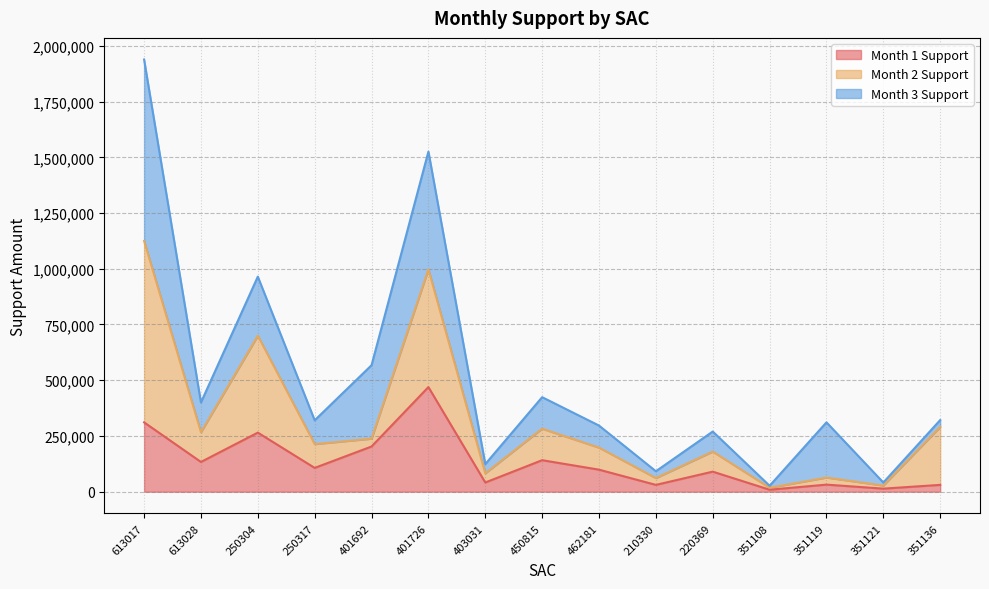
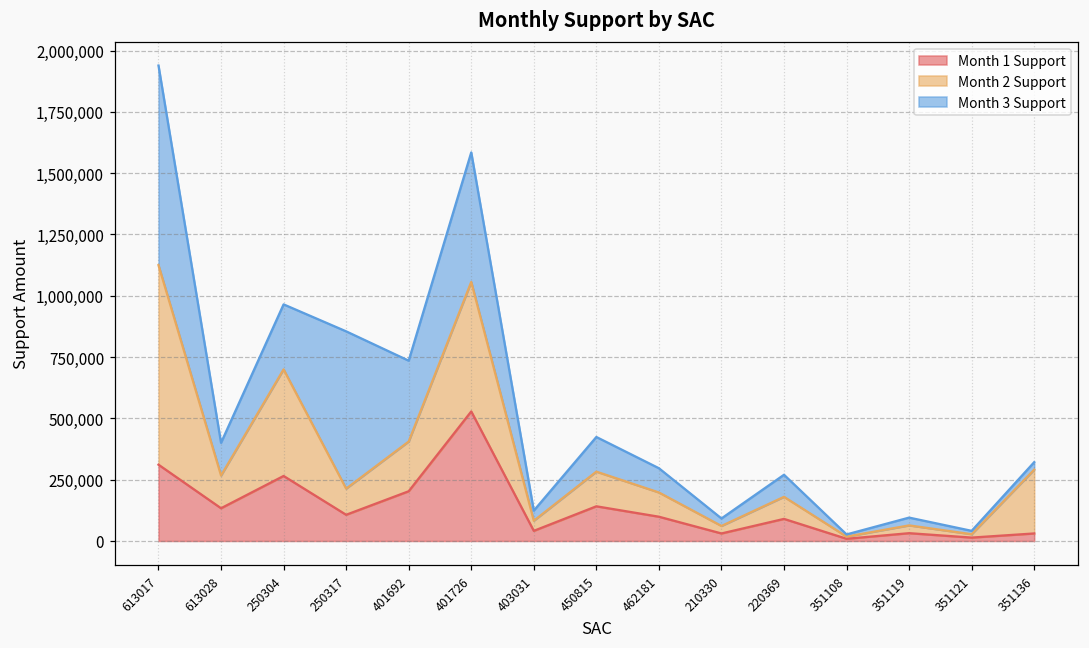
Month 3 Support, 250317: 110,000 -> 640,000
Month 2 Support, 401692: 40,000 -> 200,000
Month 1 Support, 401726: 470,000 -> 530,000
Month 3 Support, 351119: 250,000 -> 30,000
